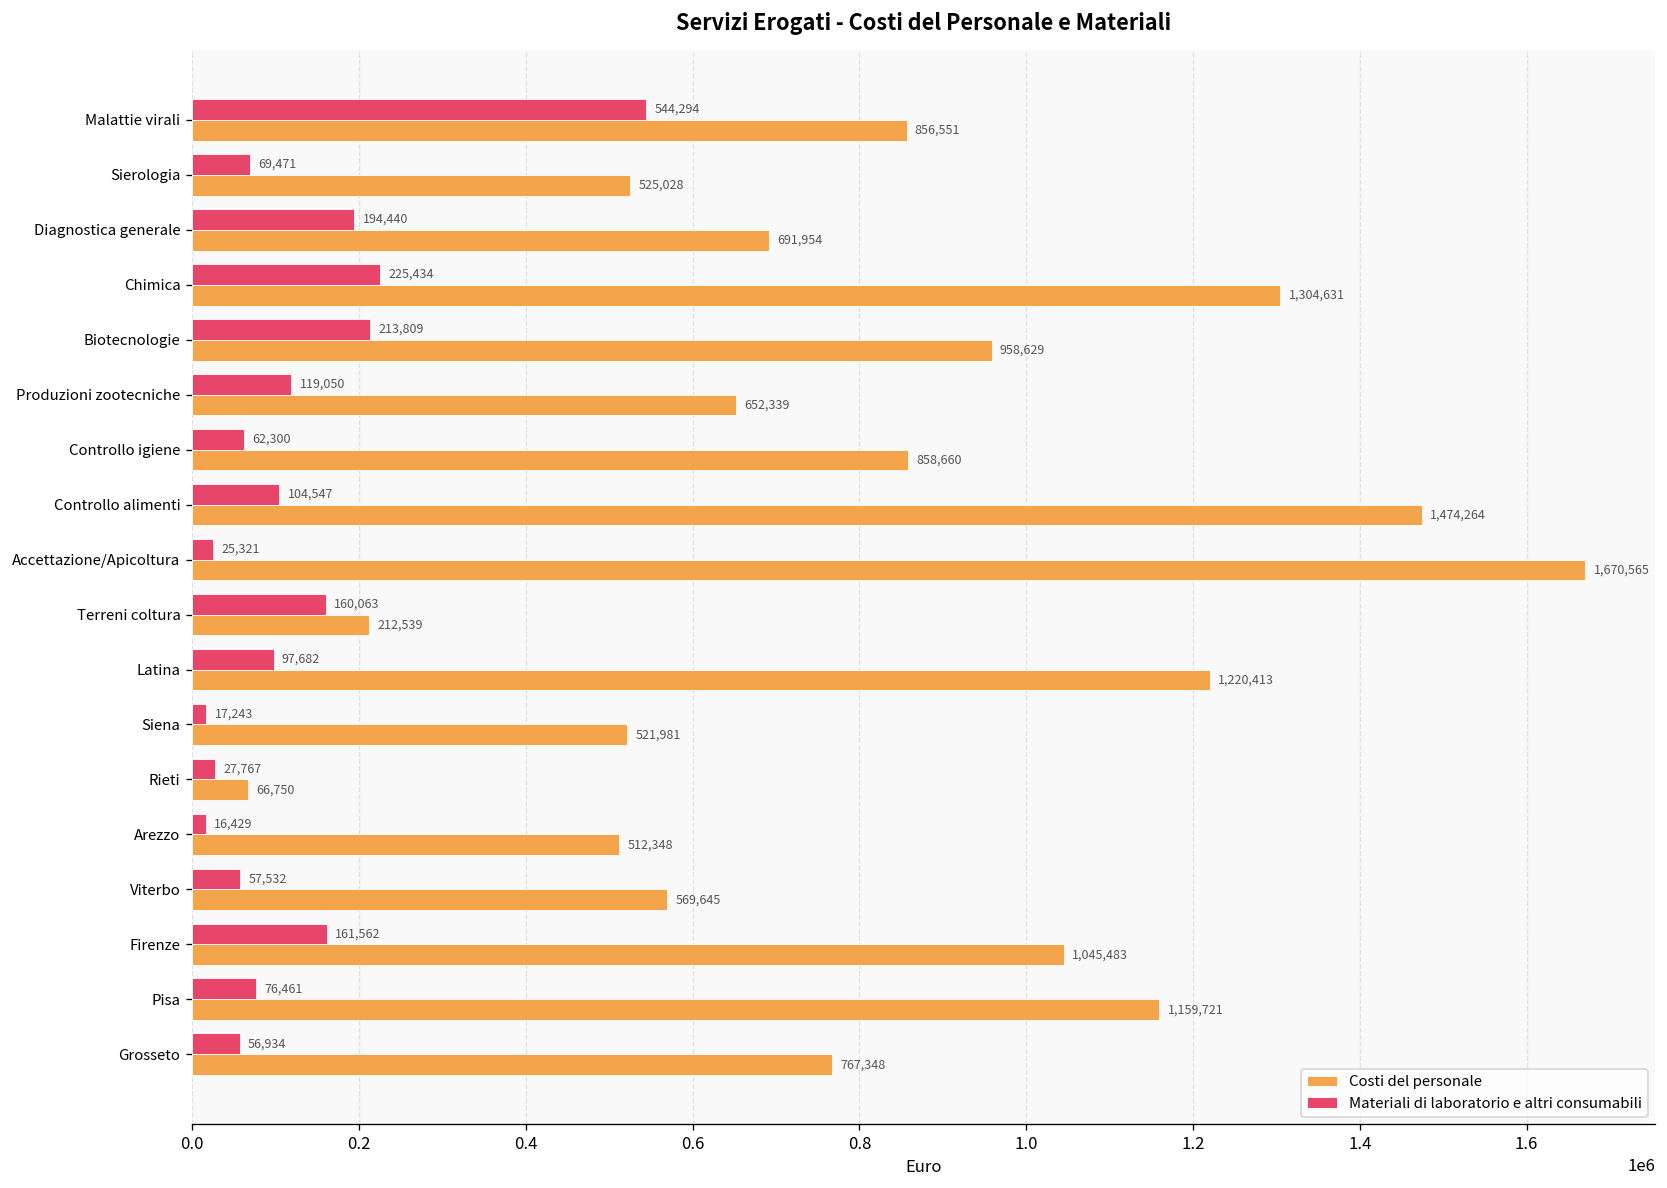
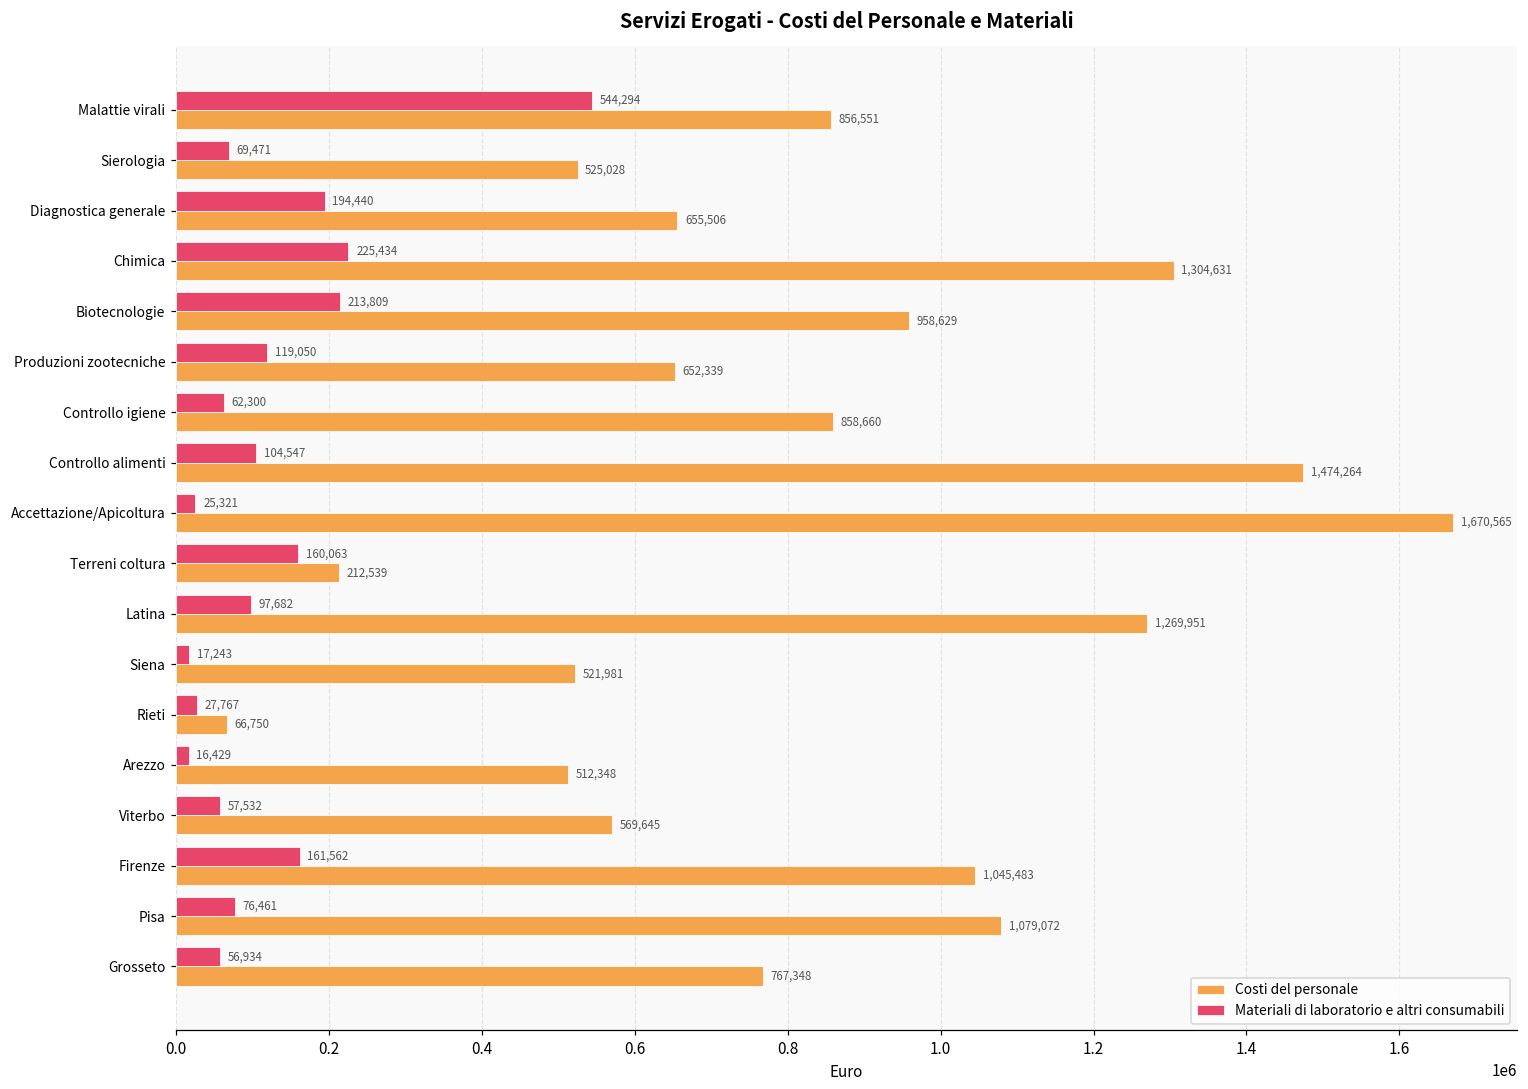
Costi del personale, Diagnostica generale: 691,954 -> 655,506
Costi del personale, Latina: 1,220,413 -> 1,269,951
Costi del personale, Pisa: 1,159,721 -> 1,079,072
